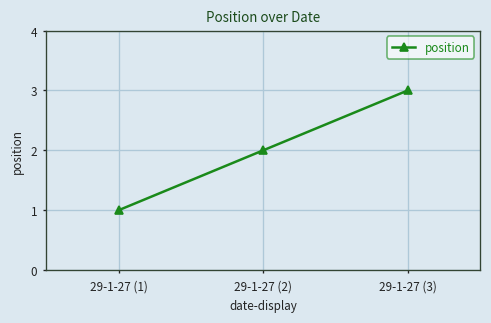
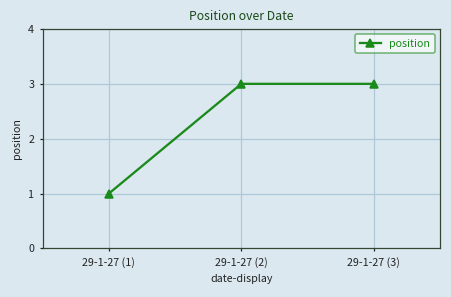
29-1-27 (2): 2 -> 3
